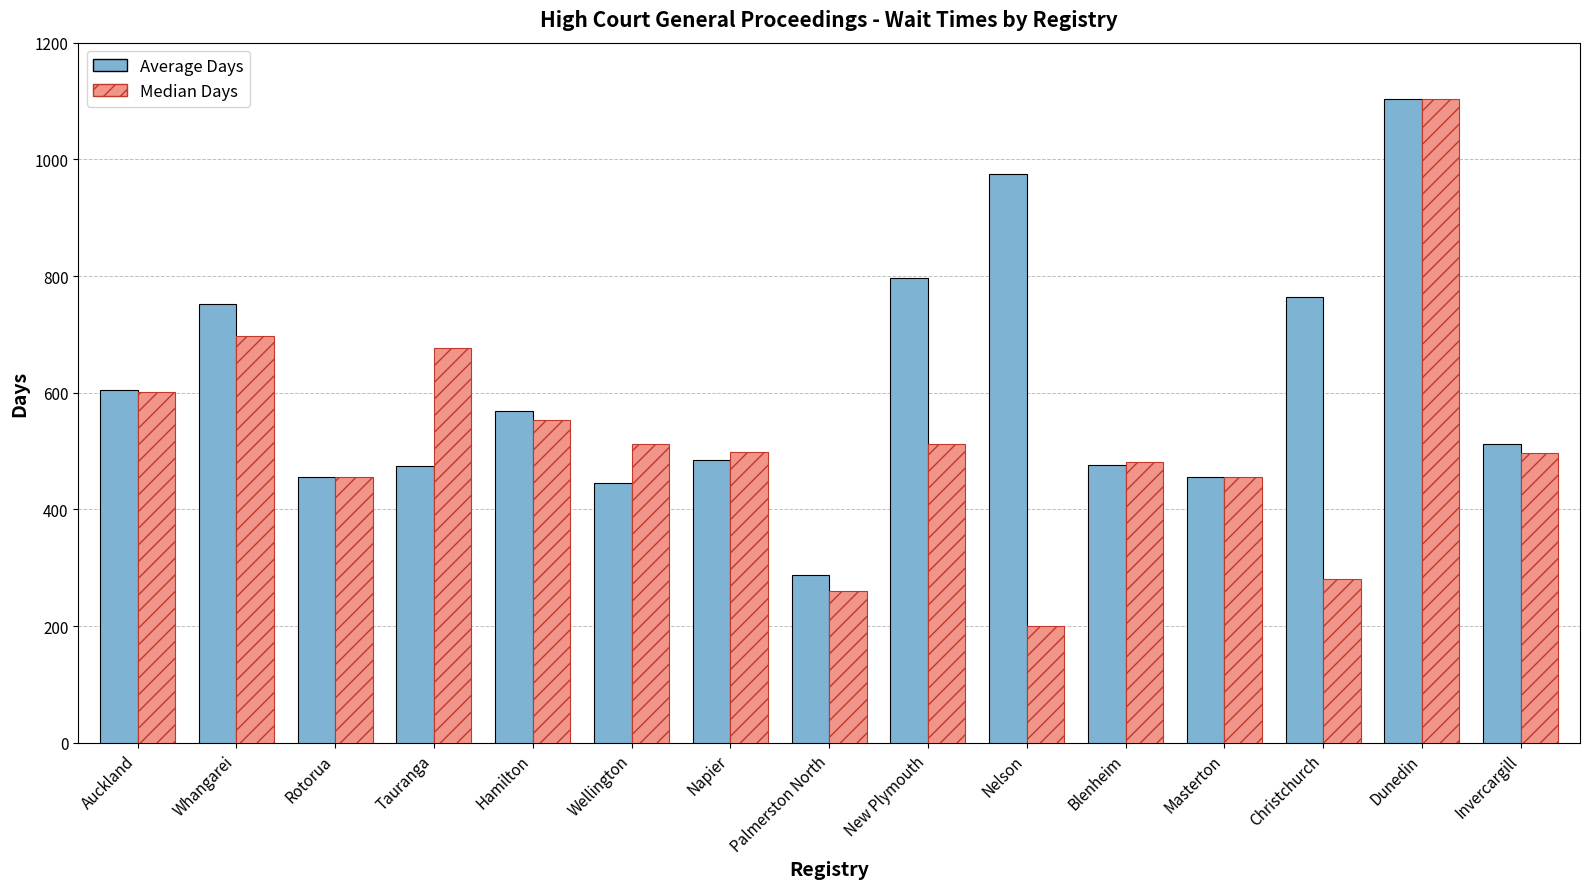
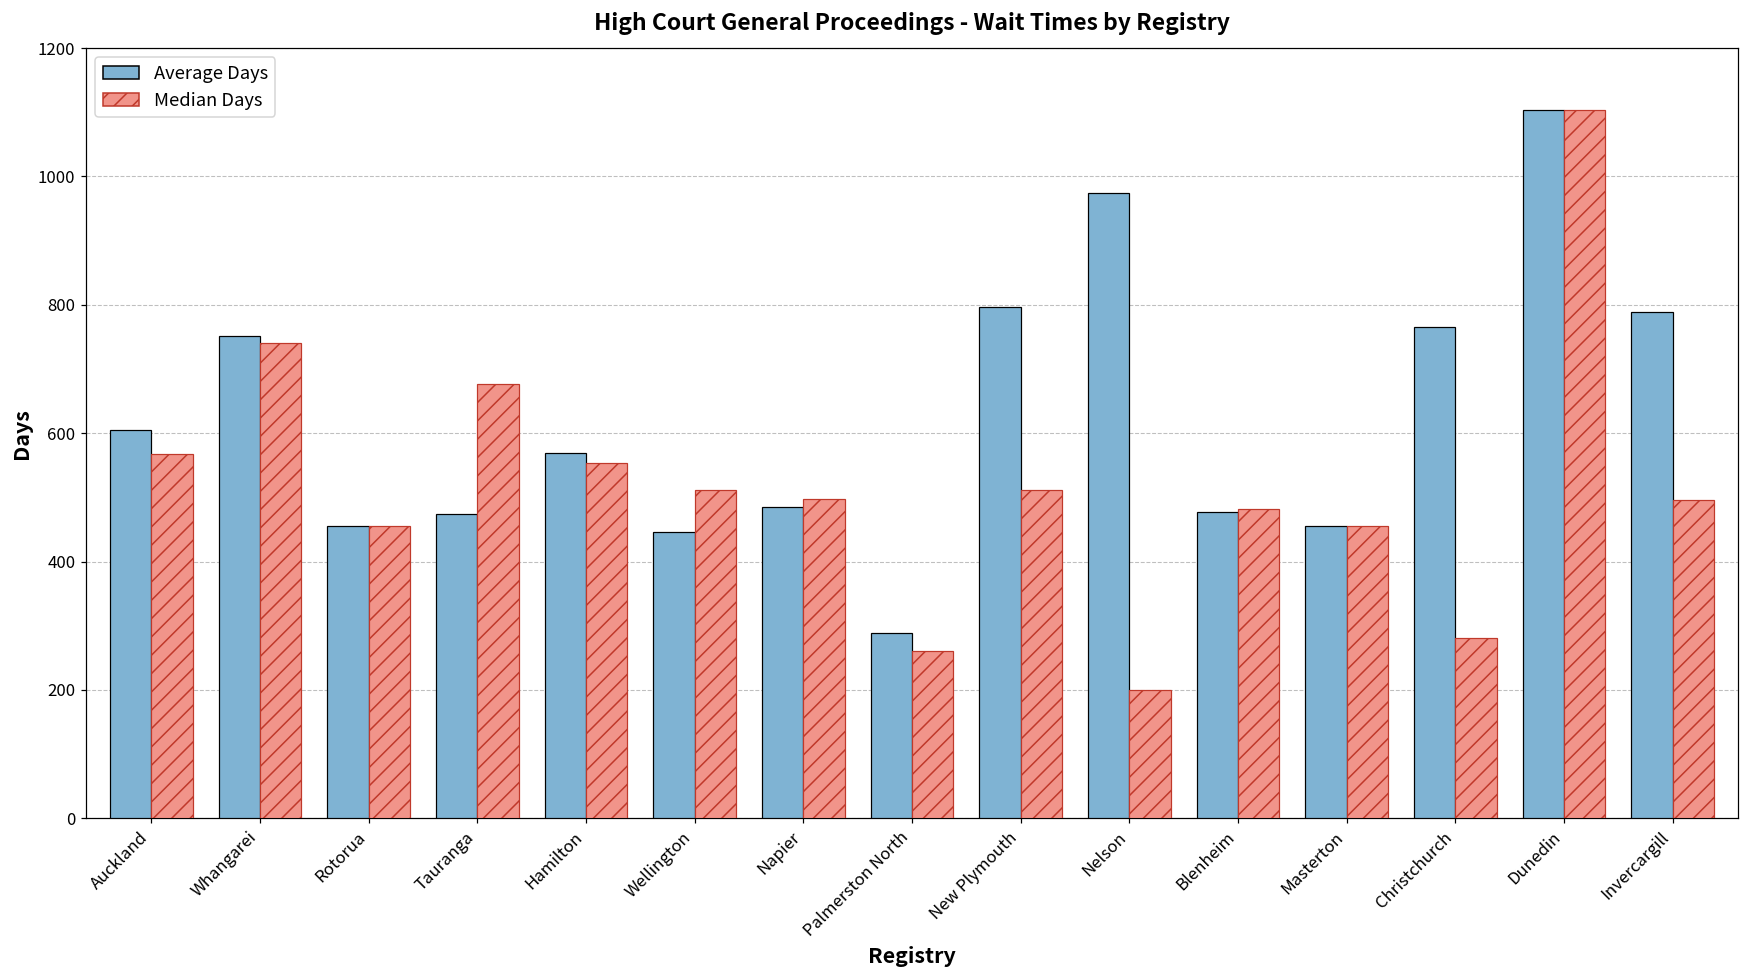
Median Days, Auckland: 600 -> 570
Median Days, Whangarei: 700 -> 740
Average Days, Invercargill: 510 -> 790
